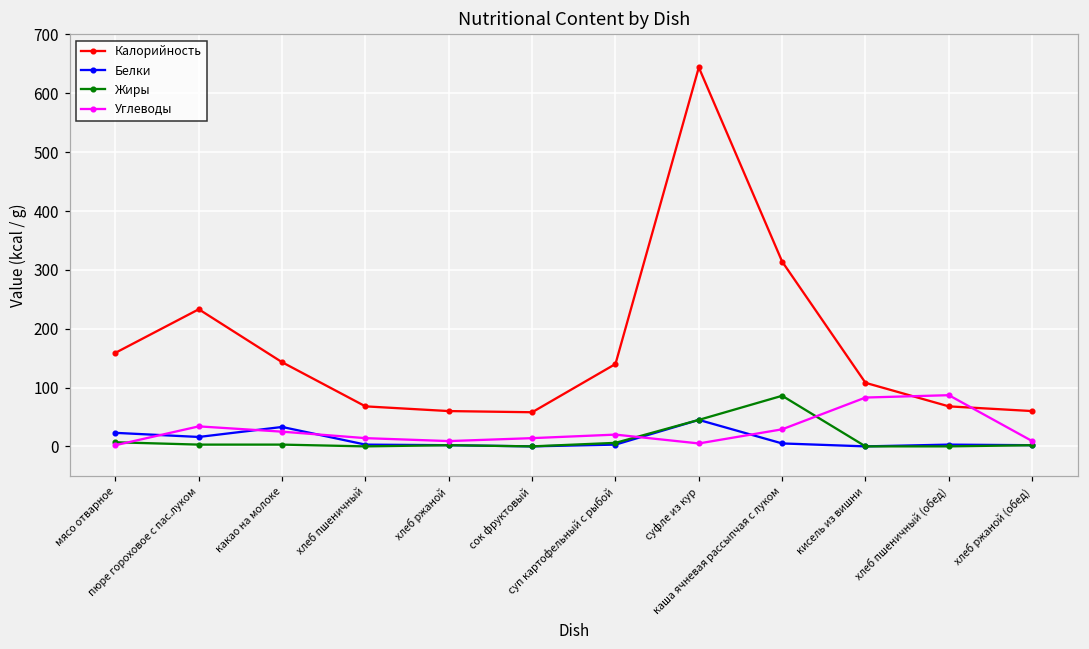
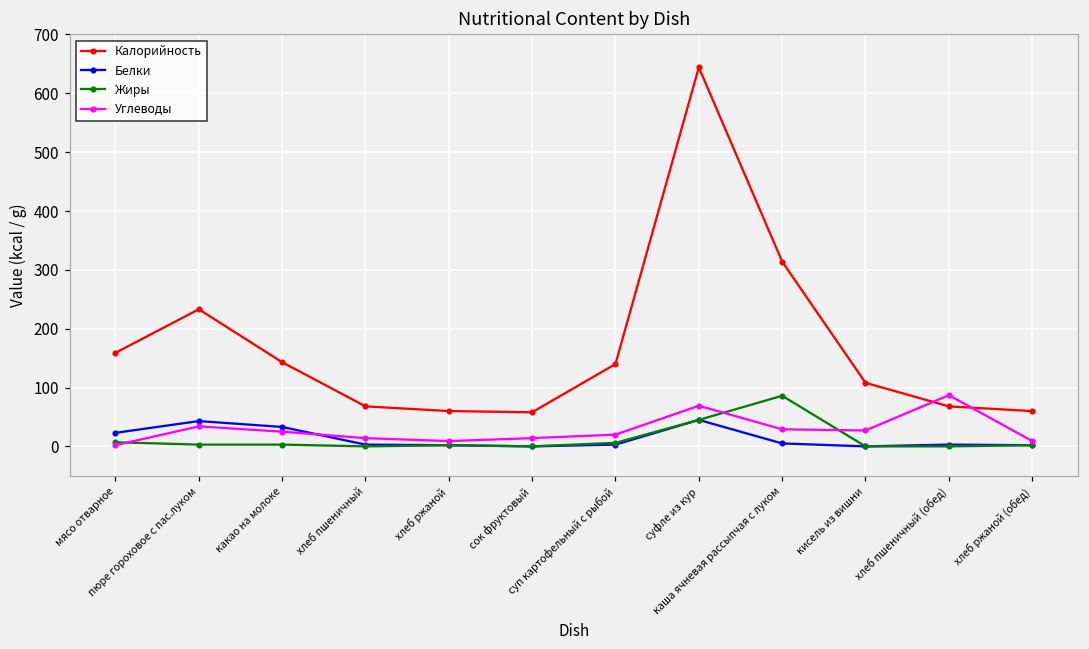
Белки, пюре гороховое с пас.луком: 20 -> 40
Углеводы, суфле из кур: 10 -> 70
Углеводы, кисель из вишни: 80 -> 30
